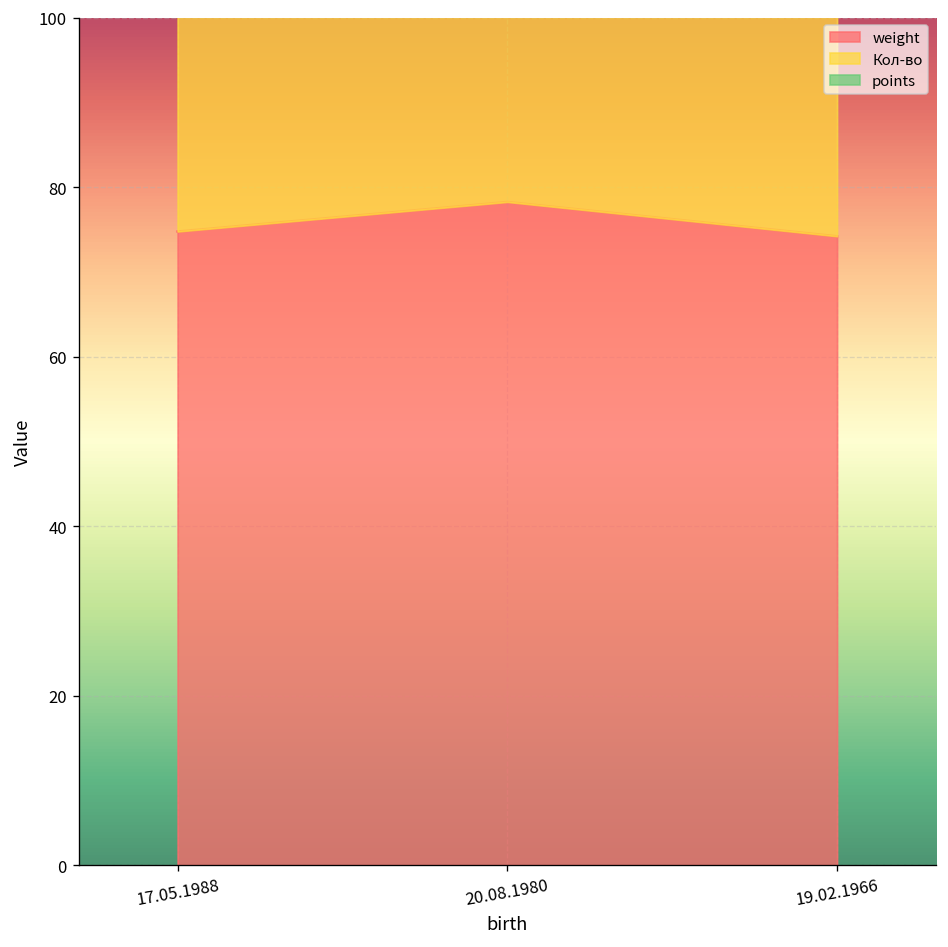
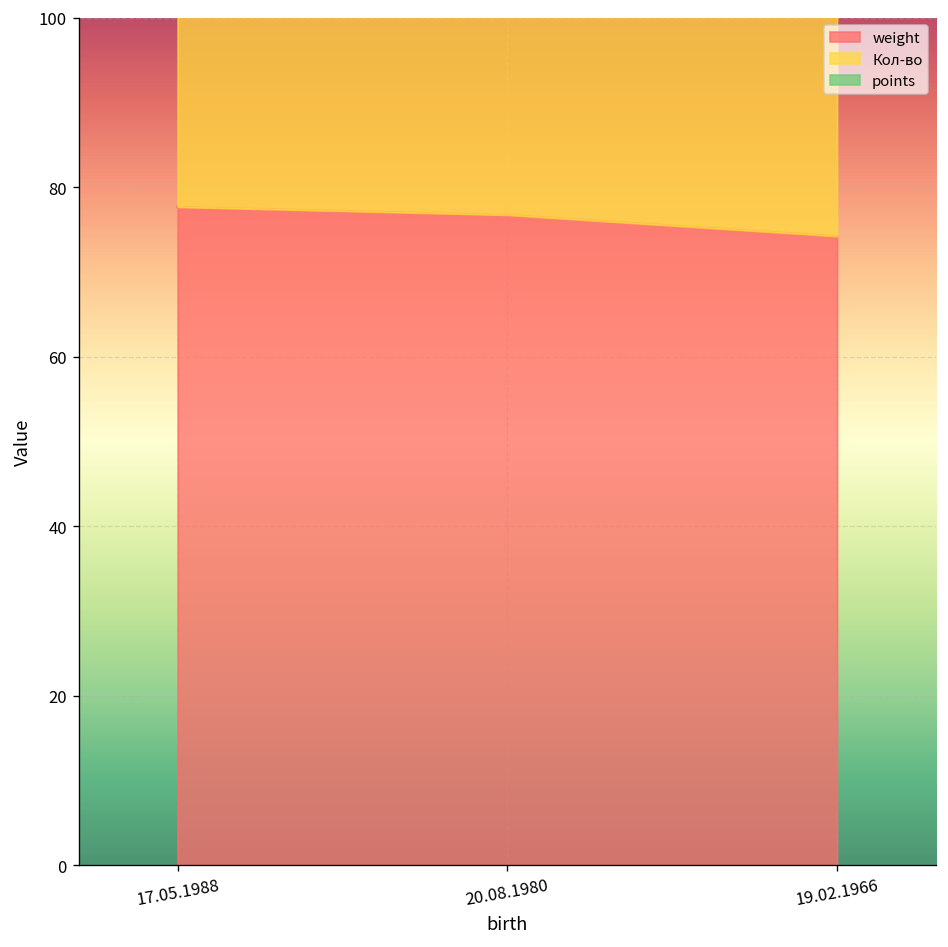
weight, 17.05.1988: 75 -> 78
weight, 20.08.1980: 78 -> 77
